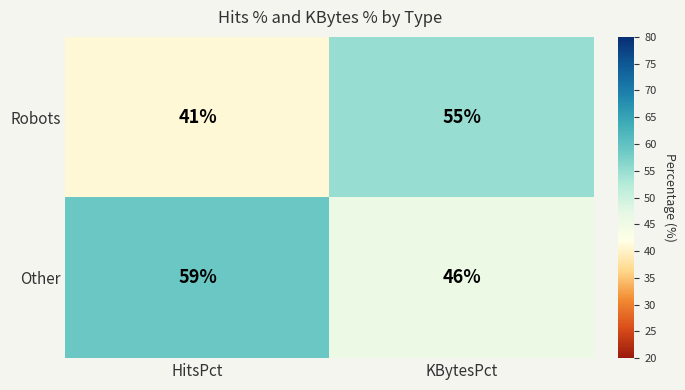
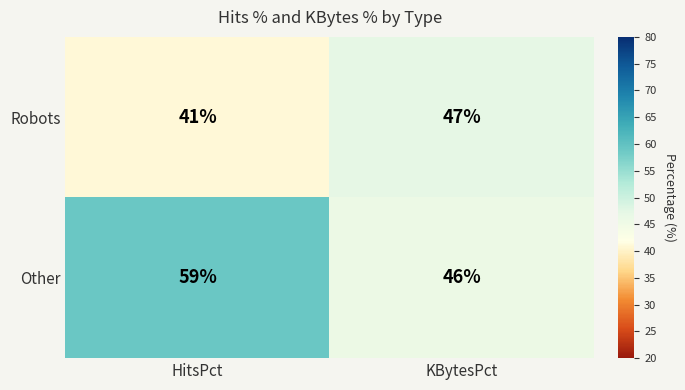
Robots, KBytesPct: 55% -> 47%
